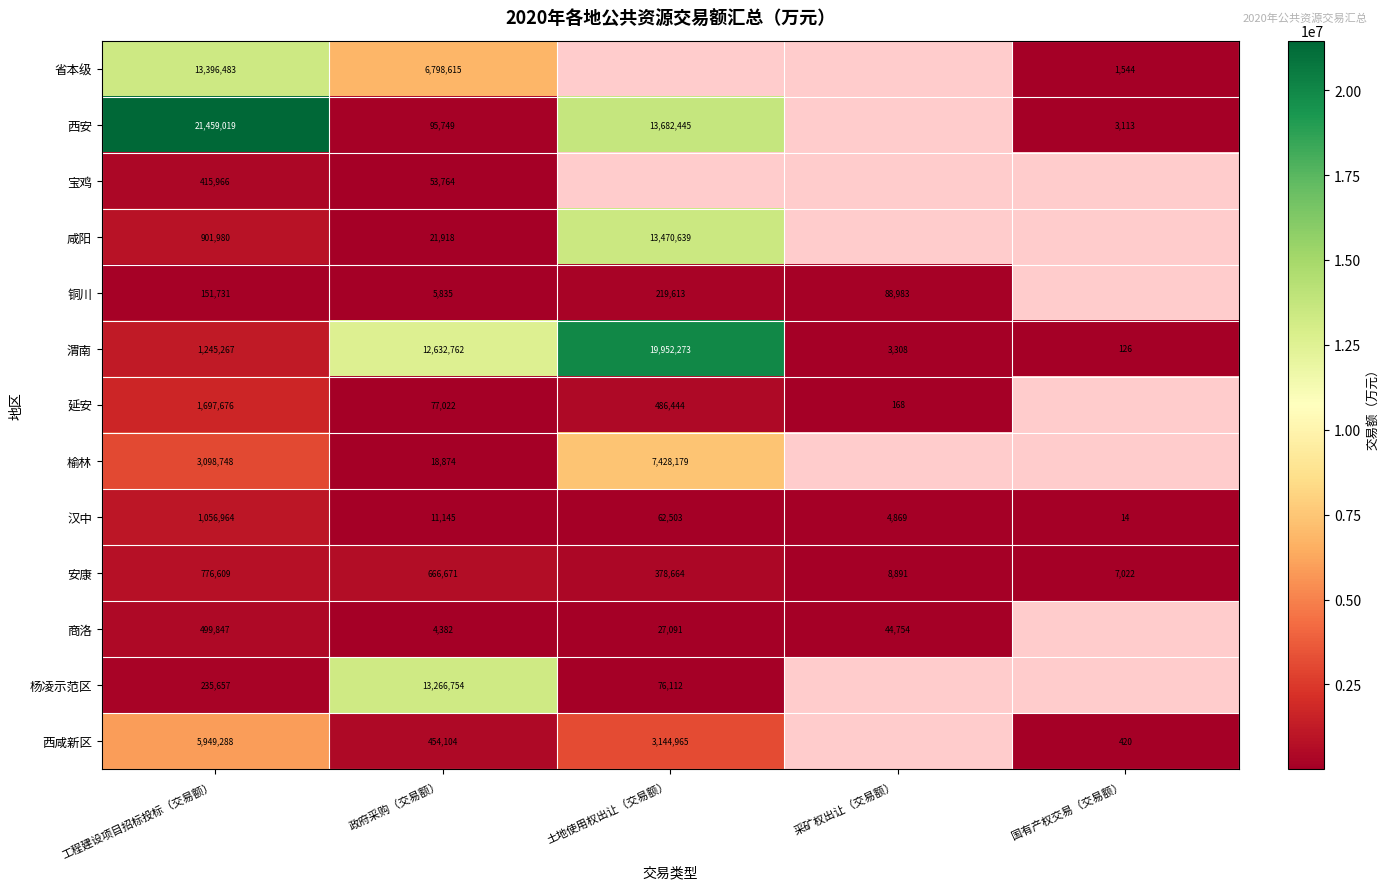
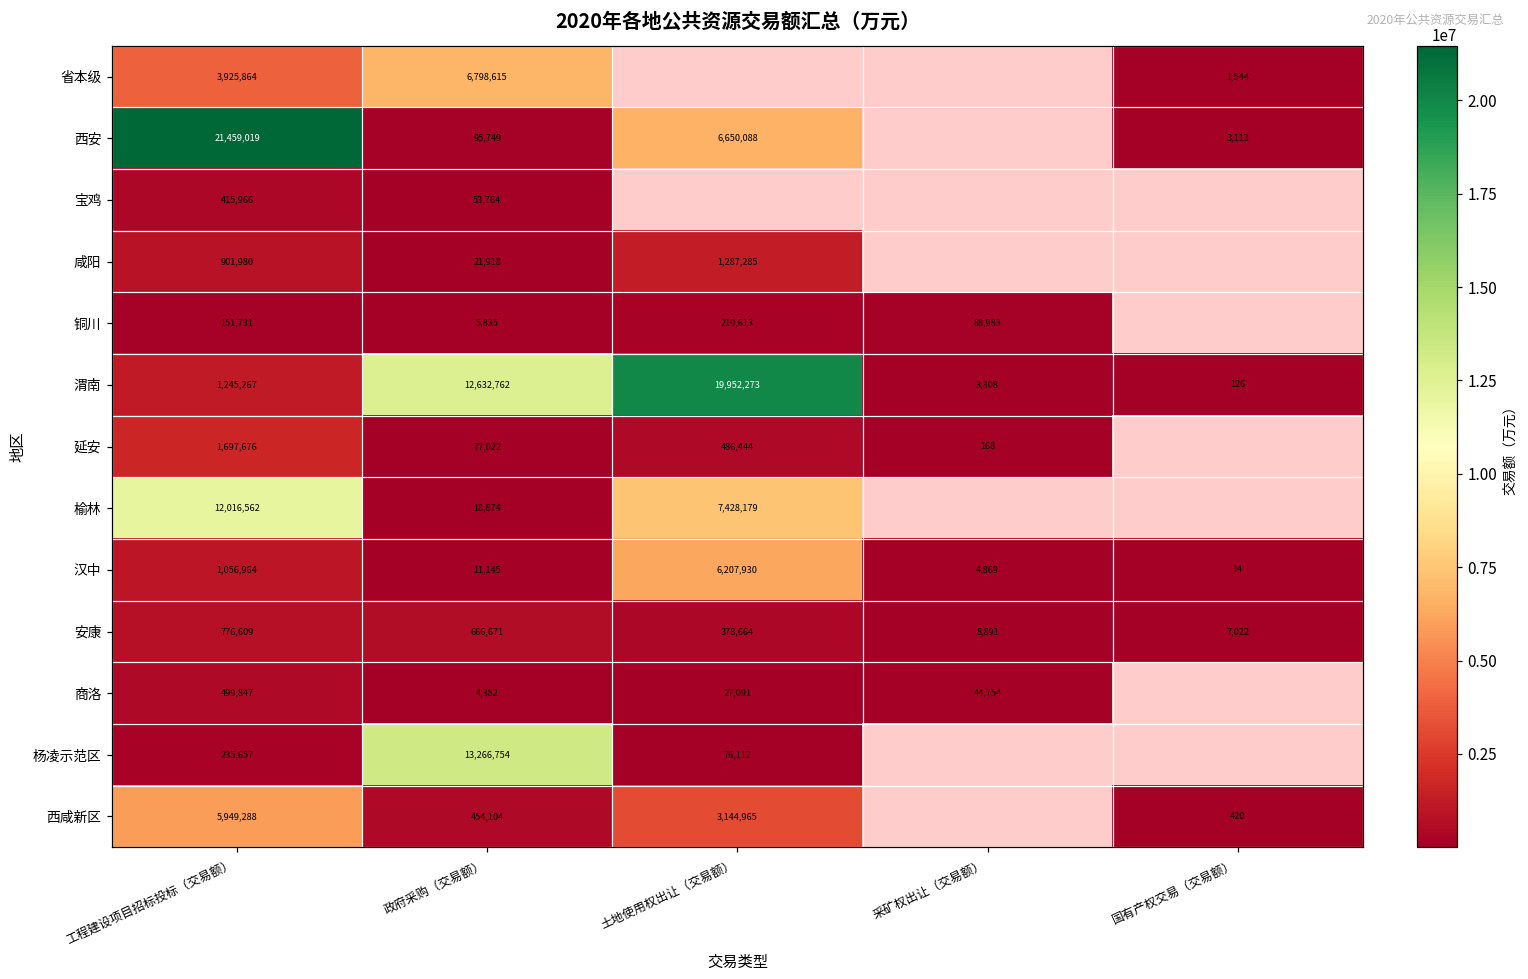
省本级, 工程建设项目招标投标（交易额）: 13,396,483 -> 3,925,864
西安, 土地使用权出让（交易额）: 13,682,445 -> 6,650,088
咸阳, 土地使用权出让（交易额）: 13,470,639 -> 1,287,285
榆林, 工程建设项目招标投标（交易额）: 3,098,748 -> 12,016,562
汉中, 土地使用权出让（交易额）: 62,503 -> 6,207,930
